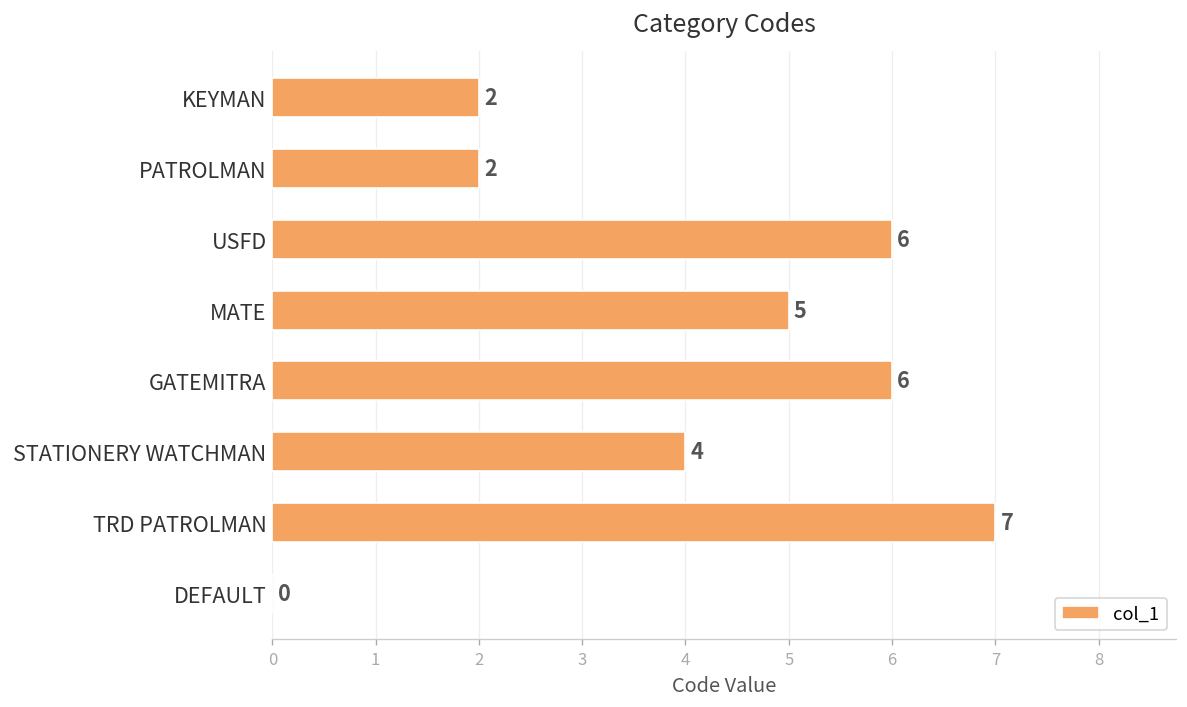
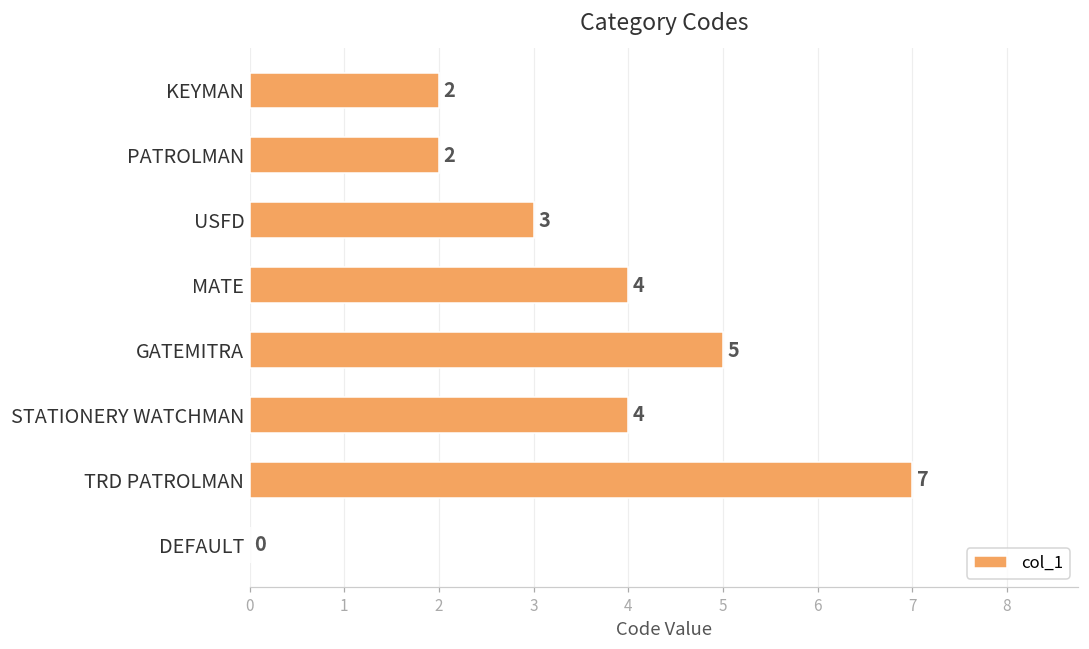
USFD: 6 -> 3
MATE: 5 -> 4
GATEMITRA: 6 -> 5
